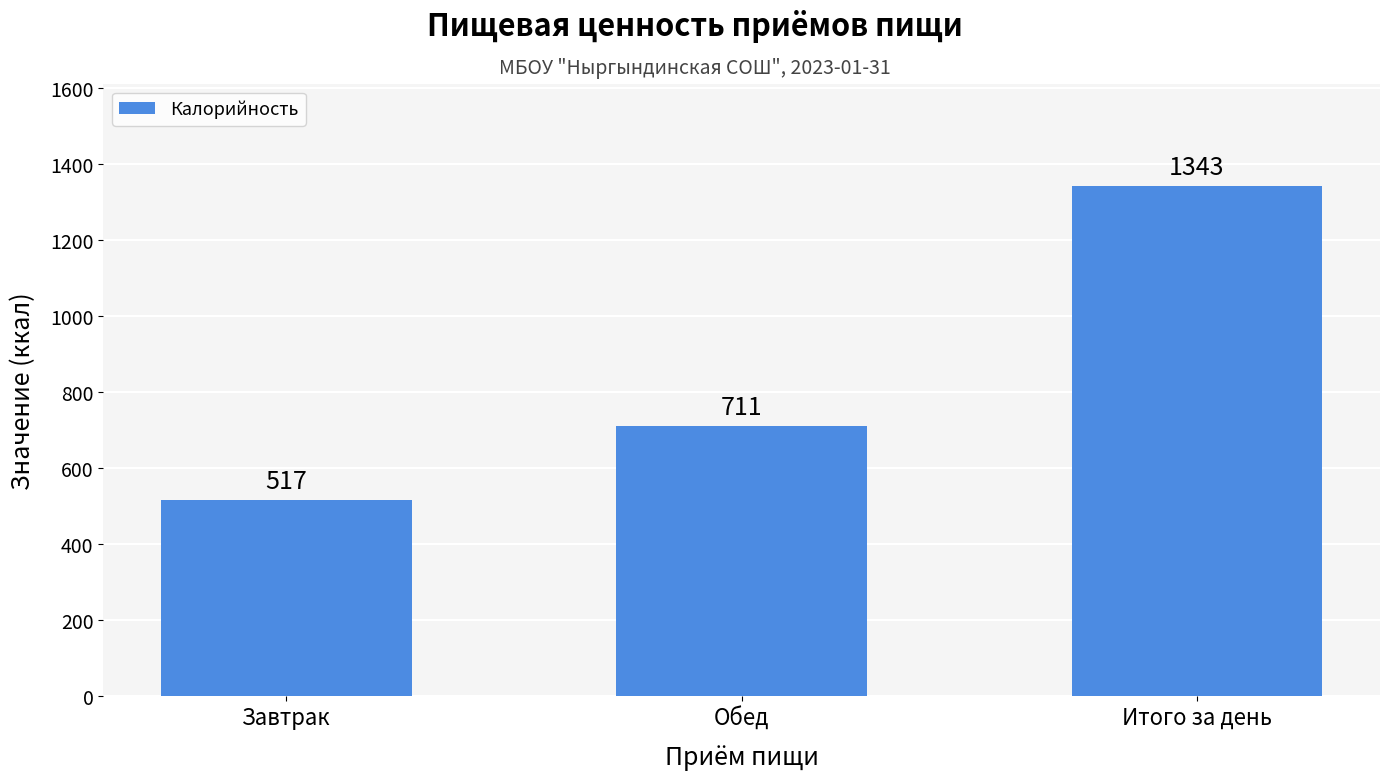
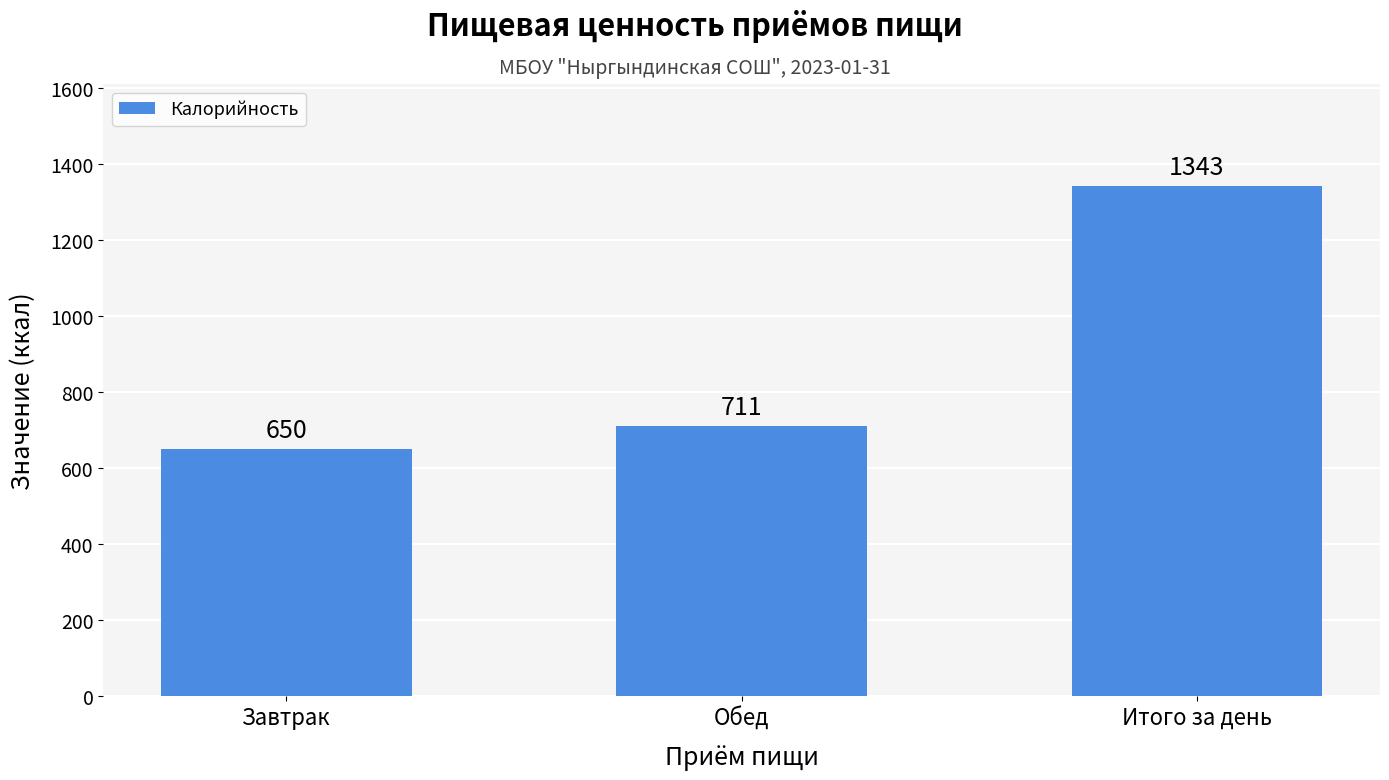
Завтрак: 517 -> 650
